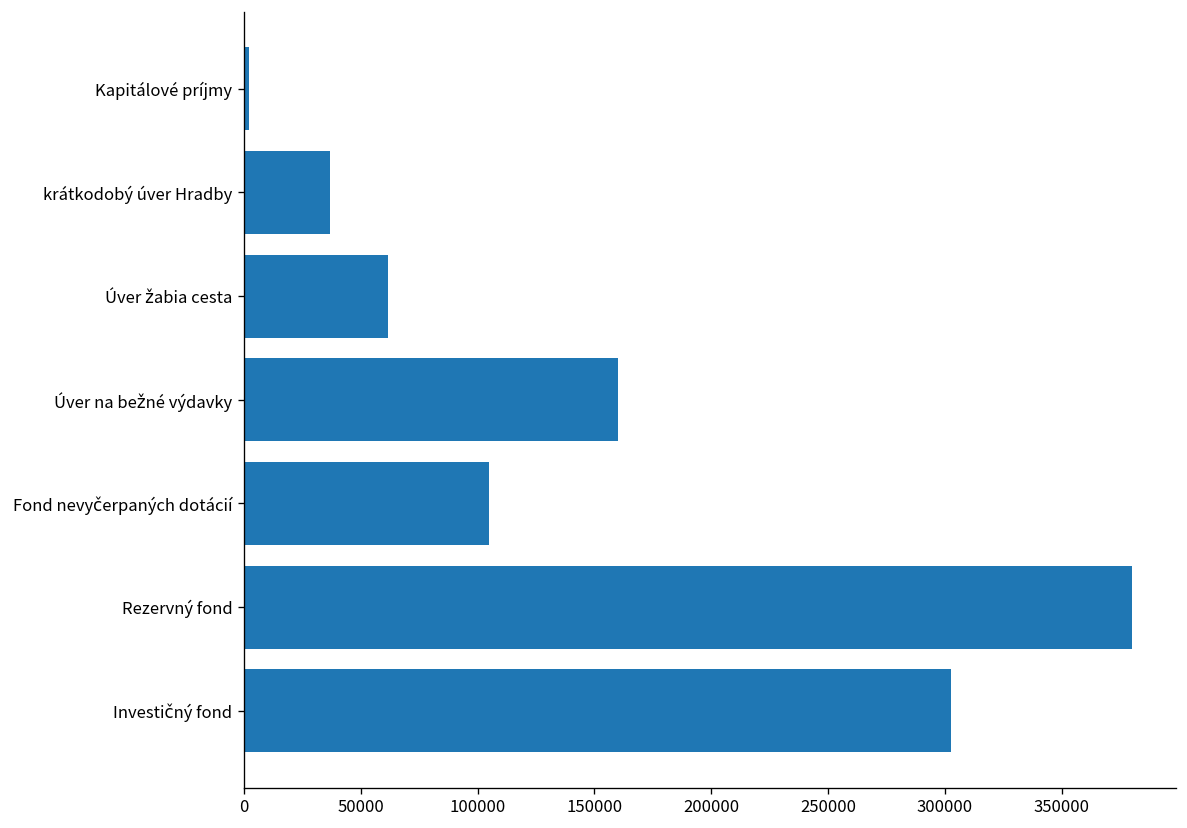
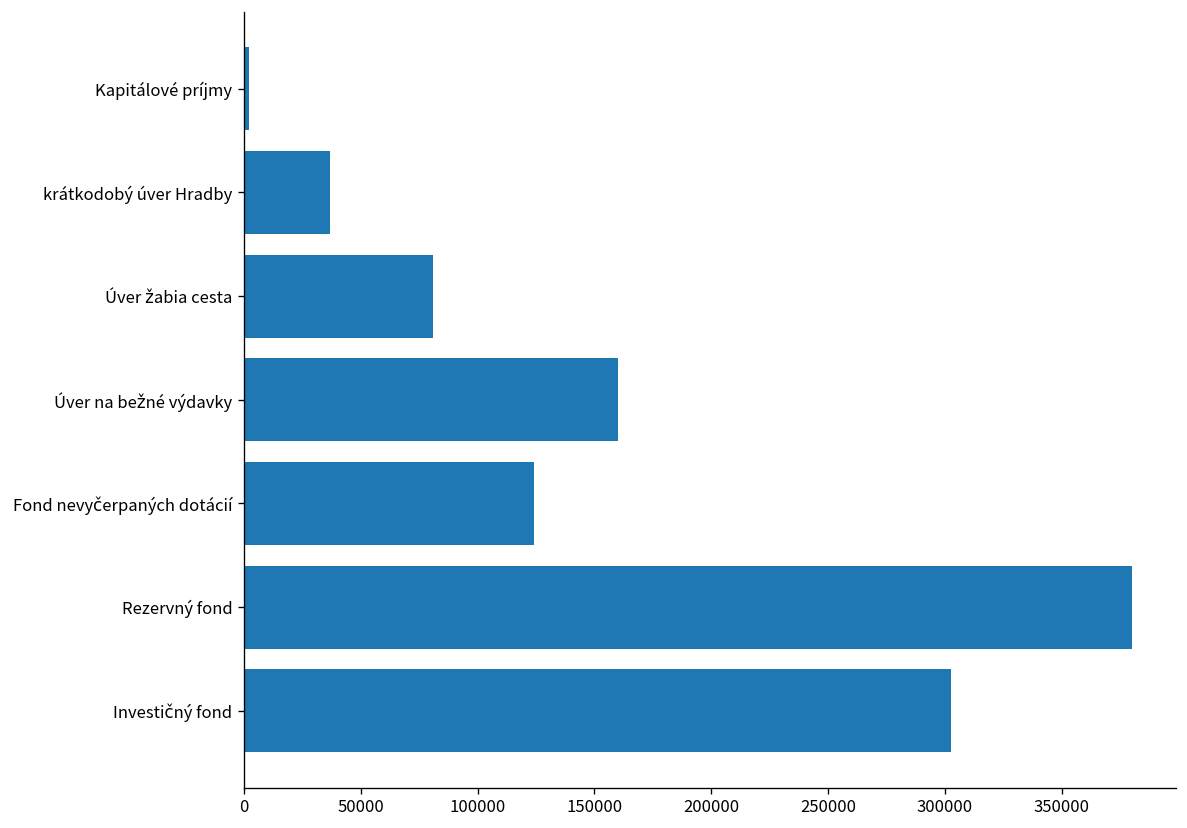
Úver žabia cesta: 62000 -> 81000
Fond nevyčerpaných dotácií: 105000 -> 124000
